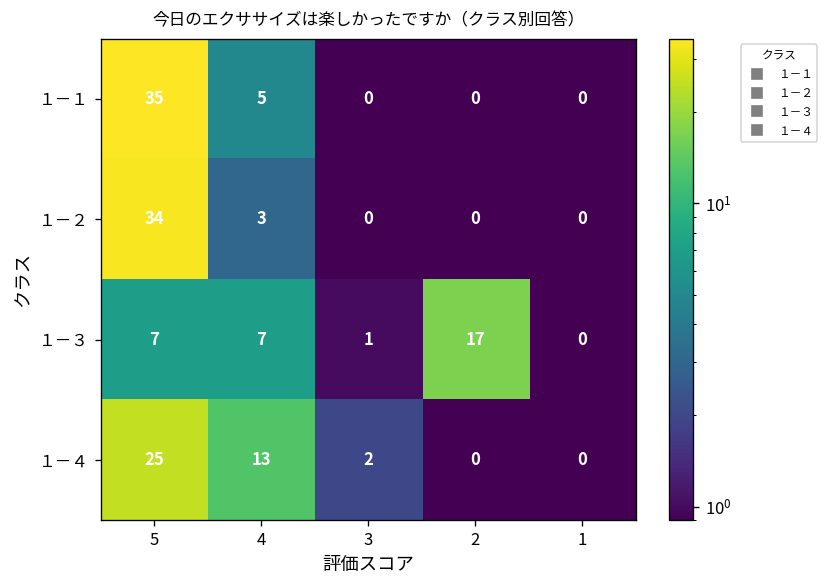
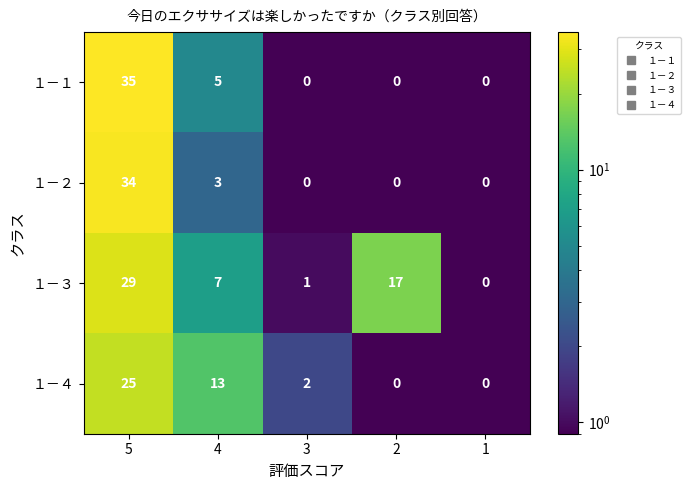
１－３, 5: 7 -> 29
